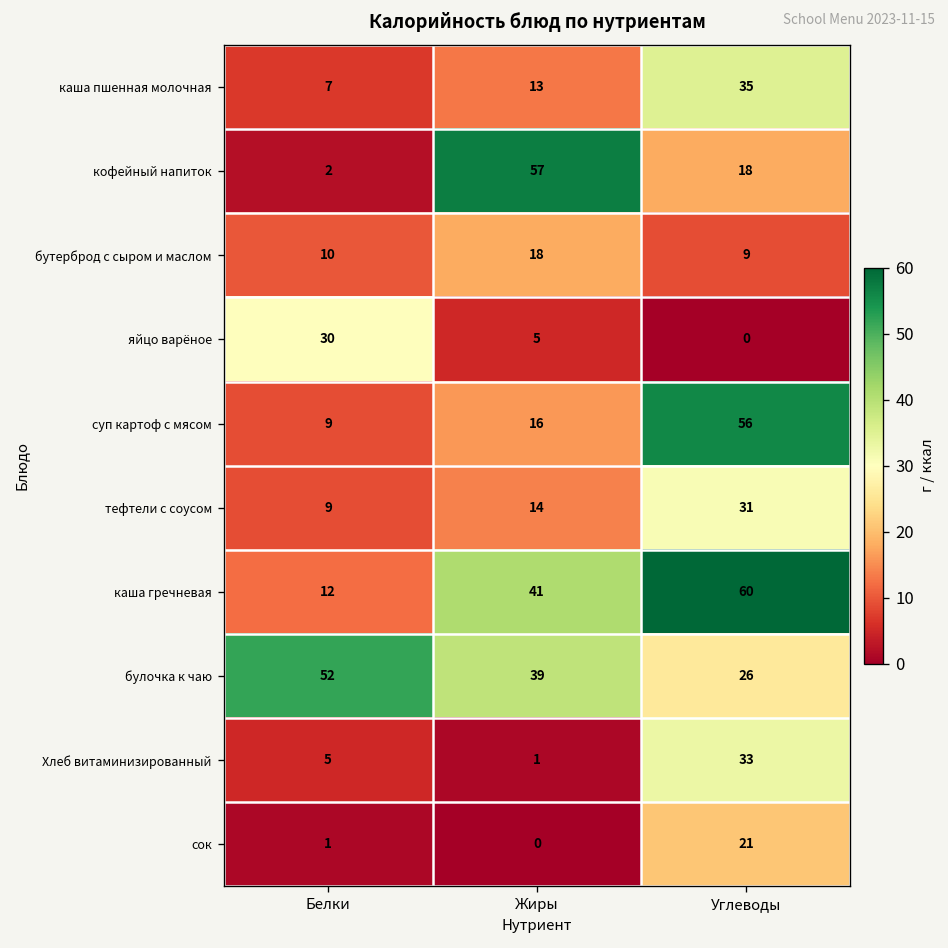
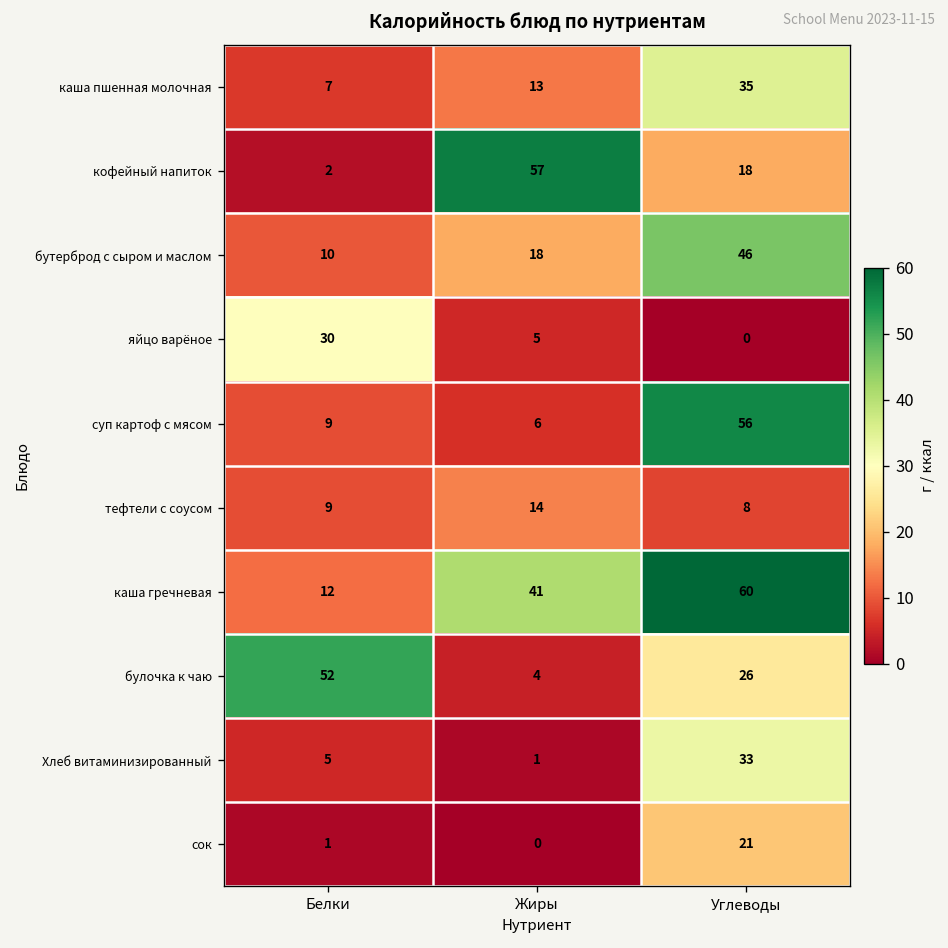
бутерброд с сыром и маслом, Углеводы: 9 -> 46
суп картоф с мясом, Жиры: 16 -> 6
тефтели с соусом, Углеводы: 31 -> 8
булочка к чаю, Жиры: 39 -> 4
